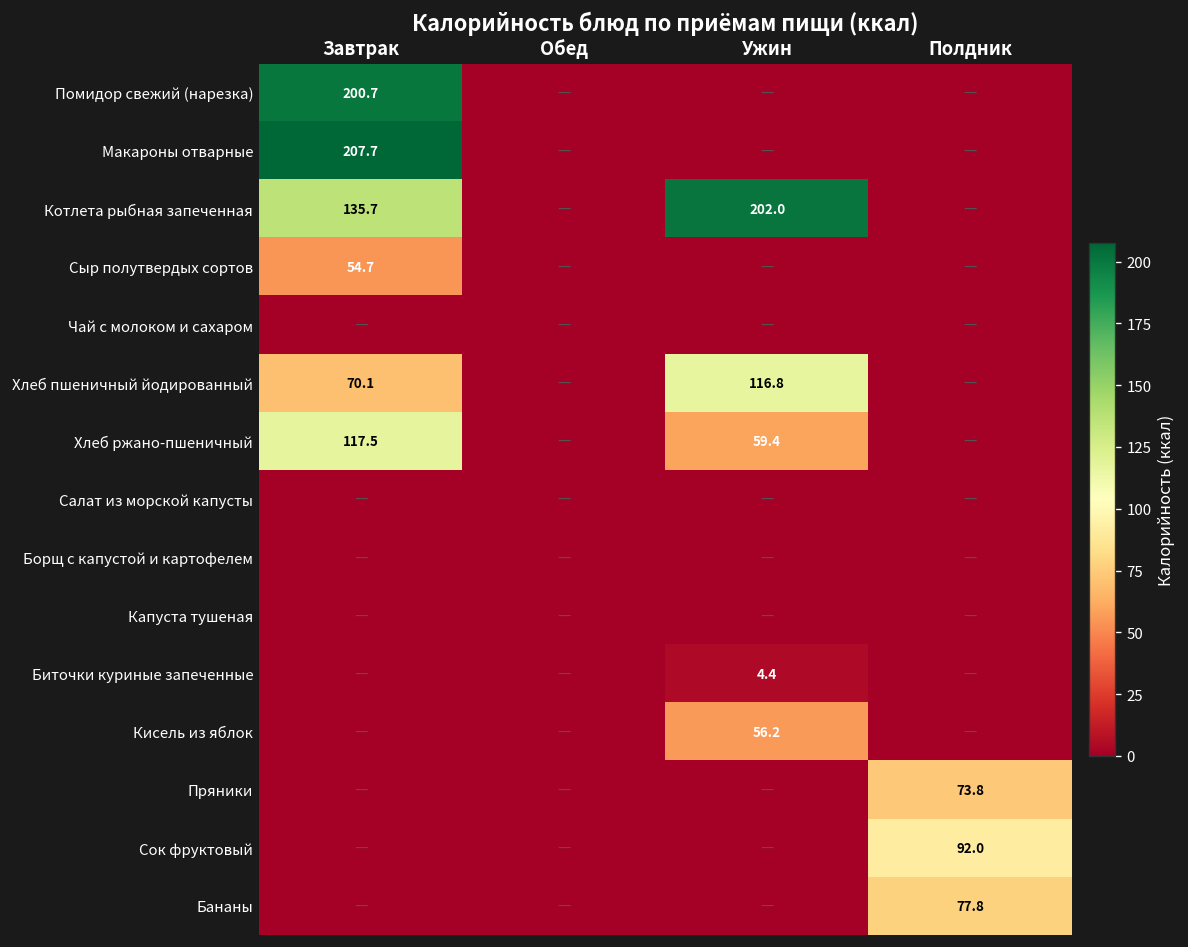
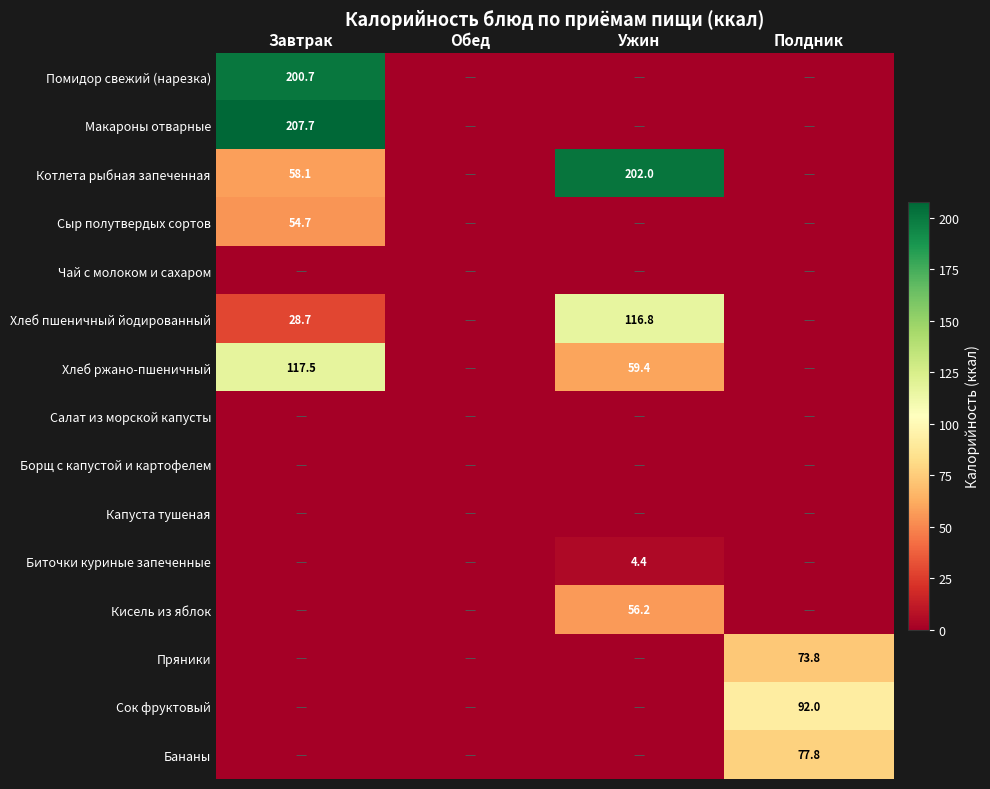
Котлета рыбная запеченная, Завтрак: 135.7 -> 58.1
Хлеб пшеничный йодированный, Завтрак: 70.1 -> 28.7
